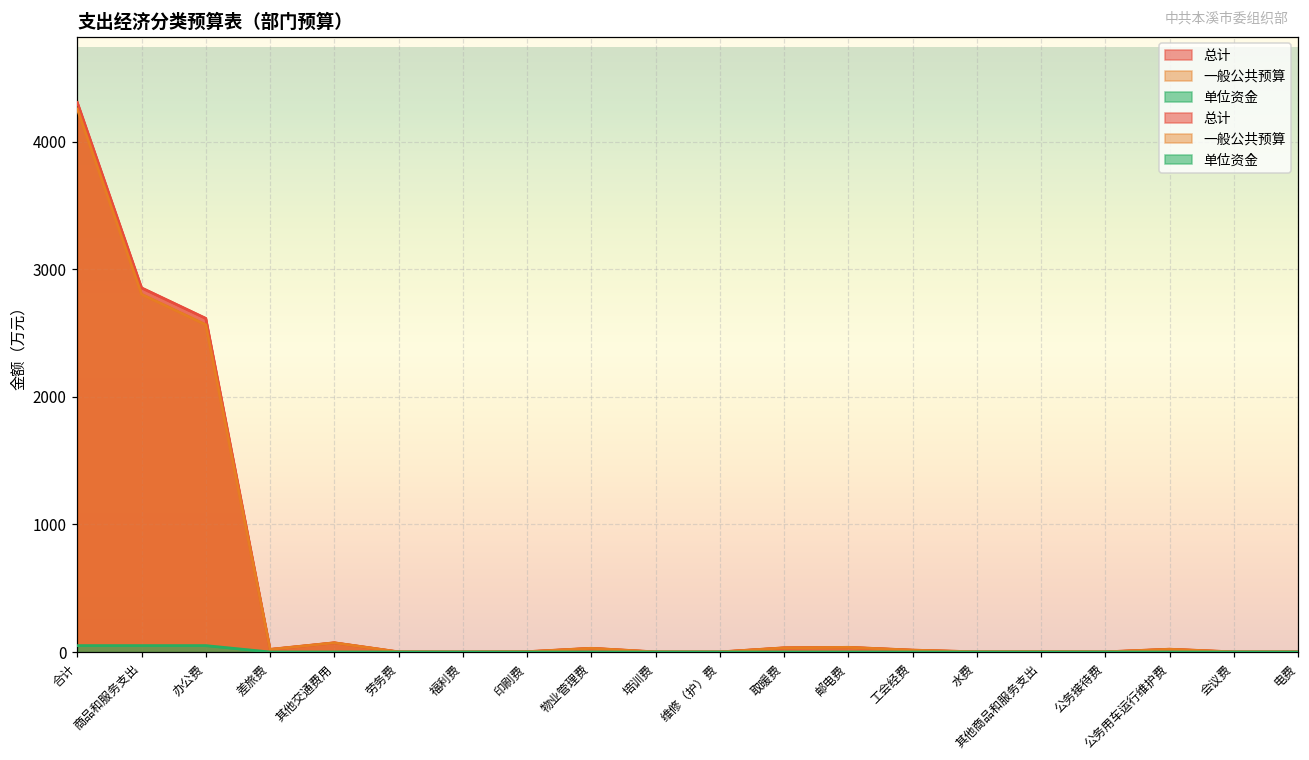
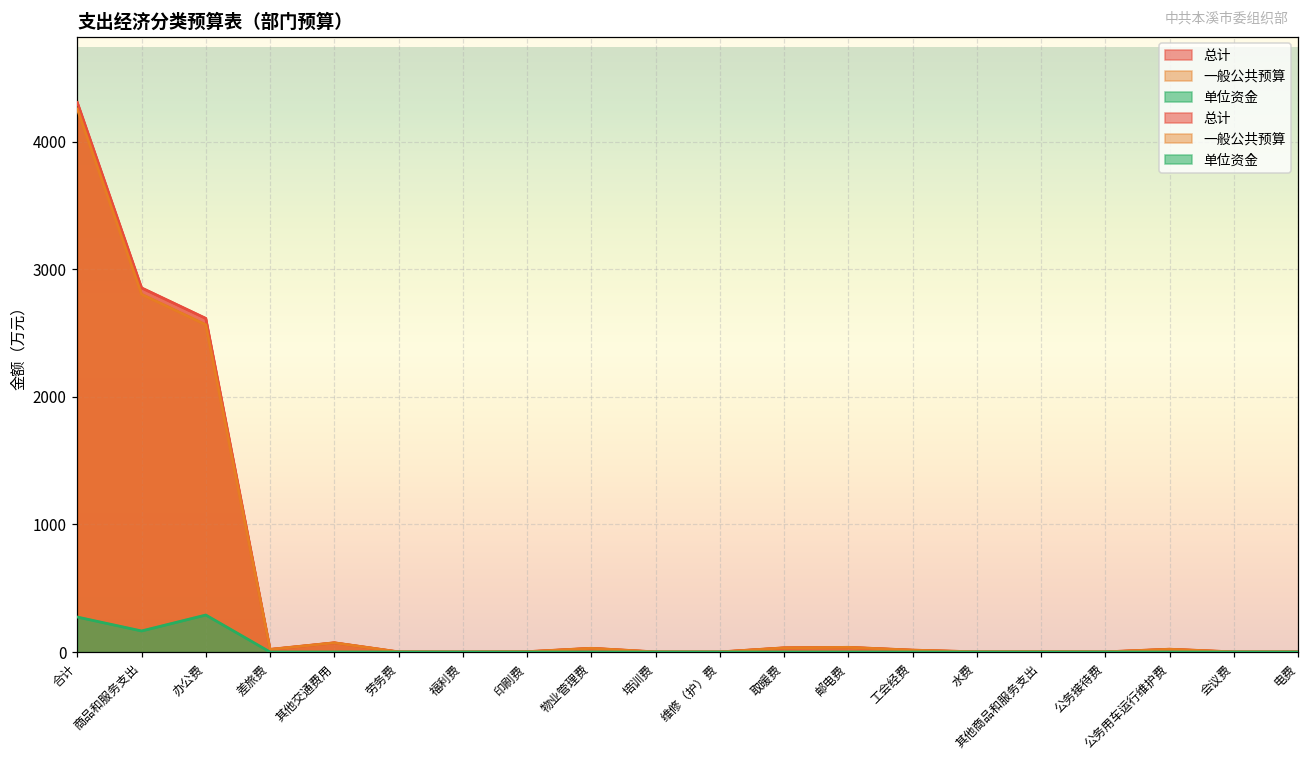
单位资金, 合计: 50 -> 270
单位资金, 商品和服务支出: 50 -> 170
单位资金, 办公费: 50 -> 290
